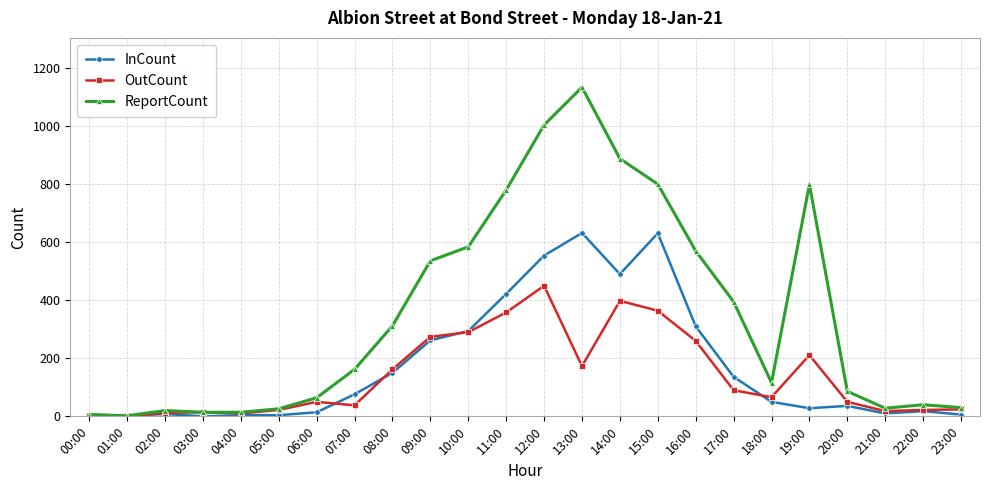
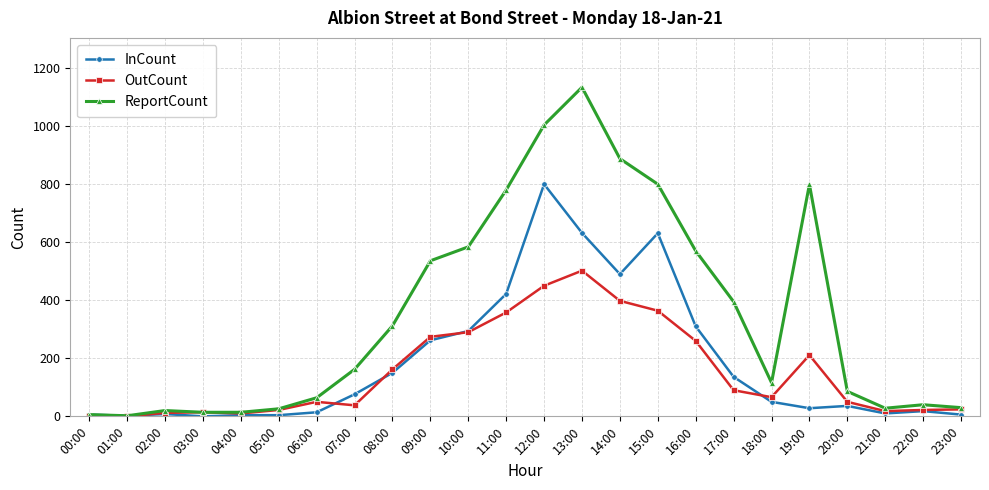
InCount, 12:00: 550 -> 800
OutCount, 13:00: 170 -> 500
